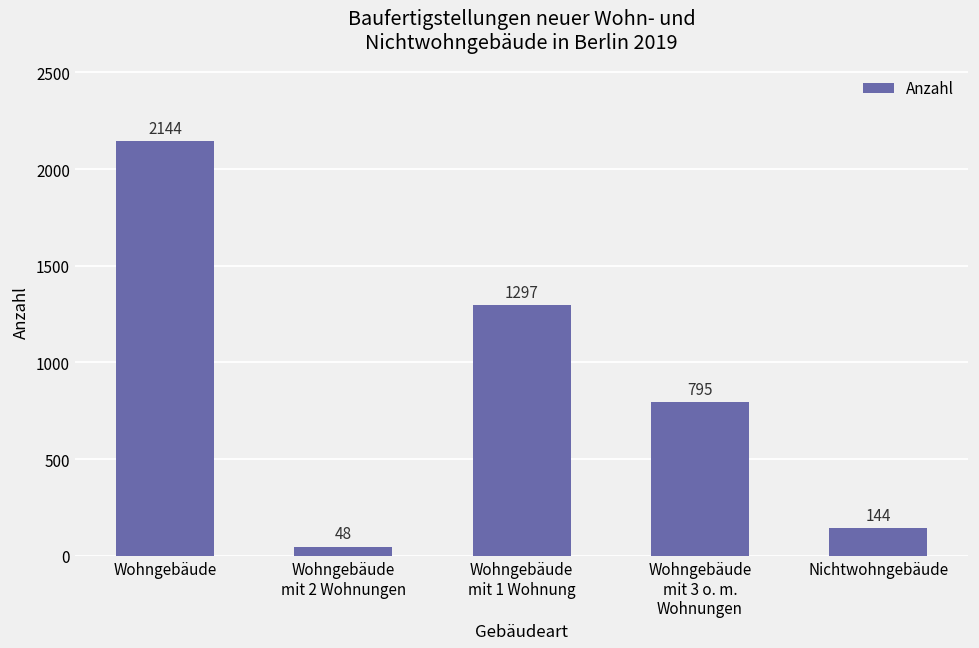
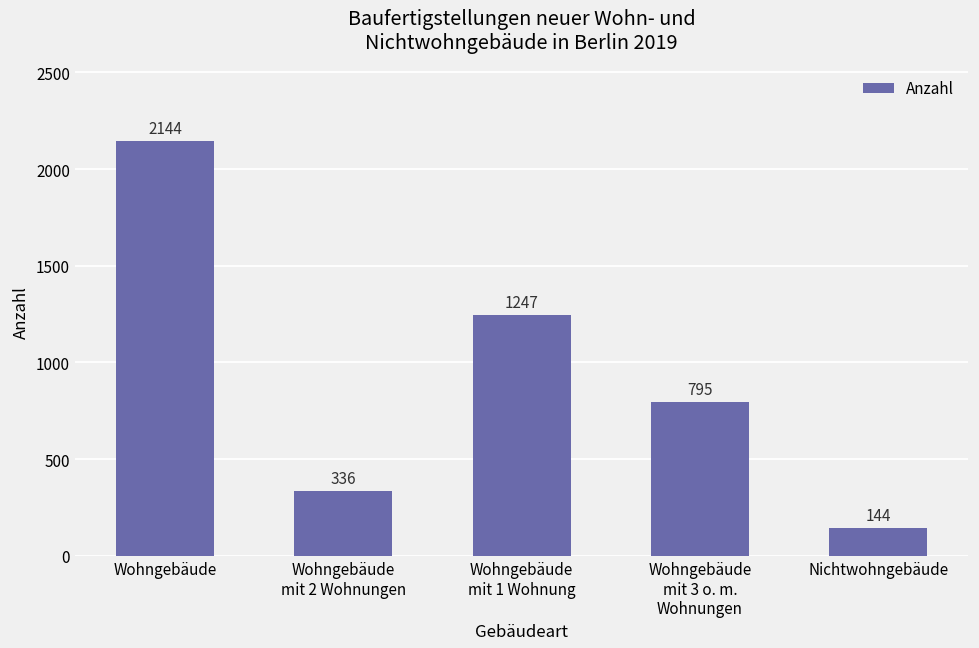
Wohngebäude mit 2 Wohnungen: 48 -> 336
Wohngebäude mit 1 Wohnung: 1297 -> 1247
